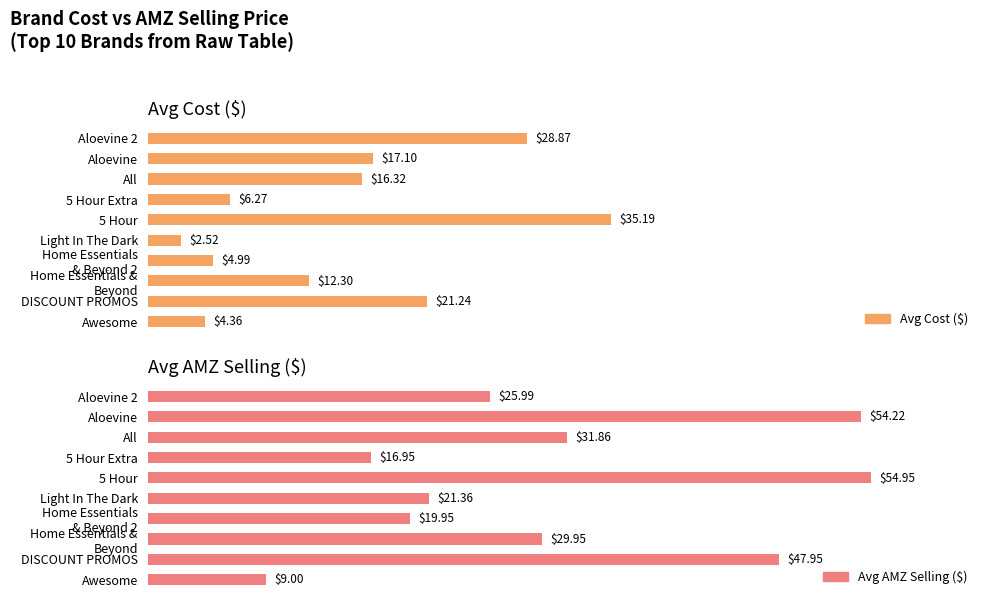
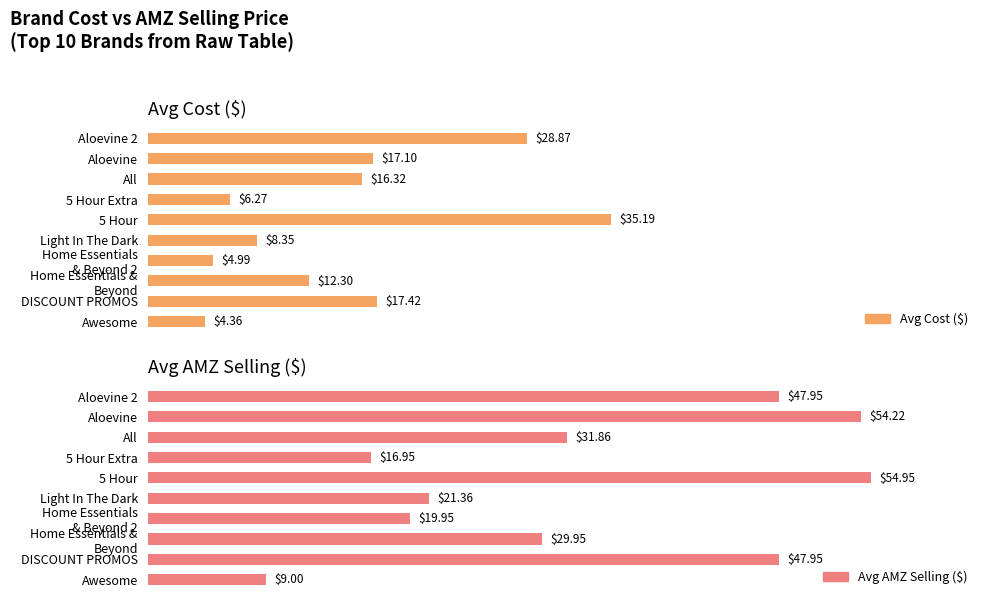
Avg Cost ($), Light In The Dark: $2.52 -> $8.35
Avg Cost ($), DISCOUNT PROMOS: $21.24 -> $17.42
Avg AMZ Selling ($), Aloevine 2: $25.99 -> $47.95
